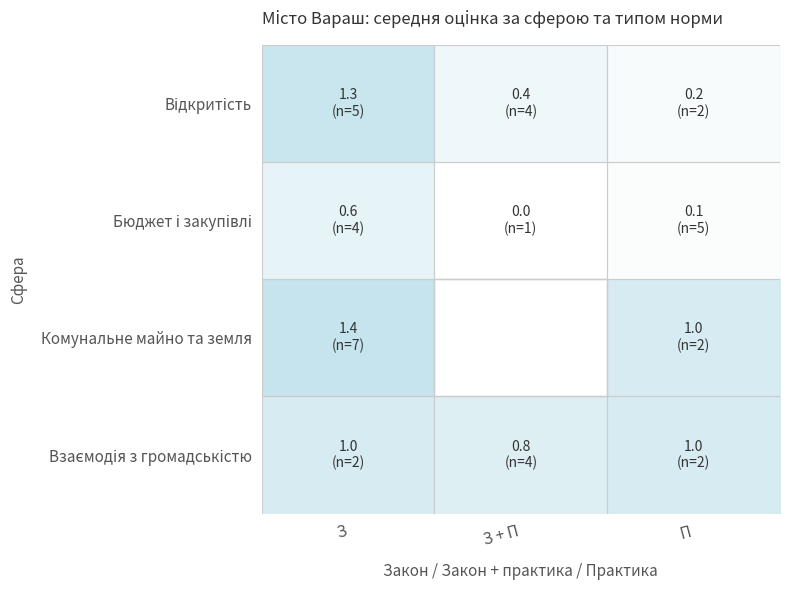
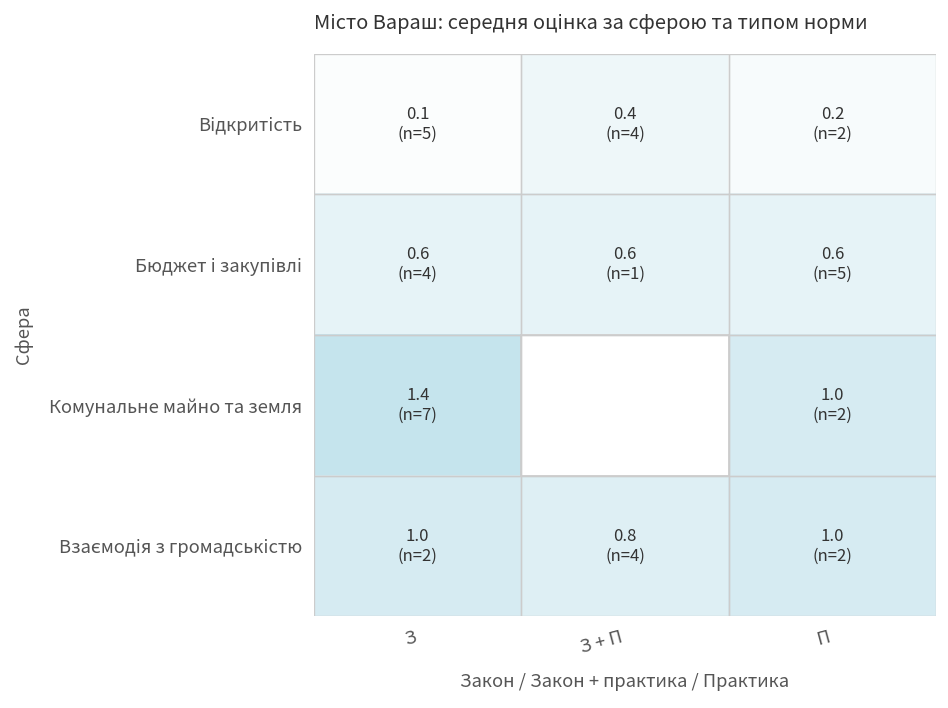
Відкритість, З: 1.3 -> 0.1
Бюджет і закупівлі, З + П: 0.0 -> 0.6
Бюджет і закупівлі, П: 0.1 -> 0.6
